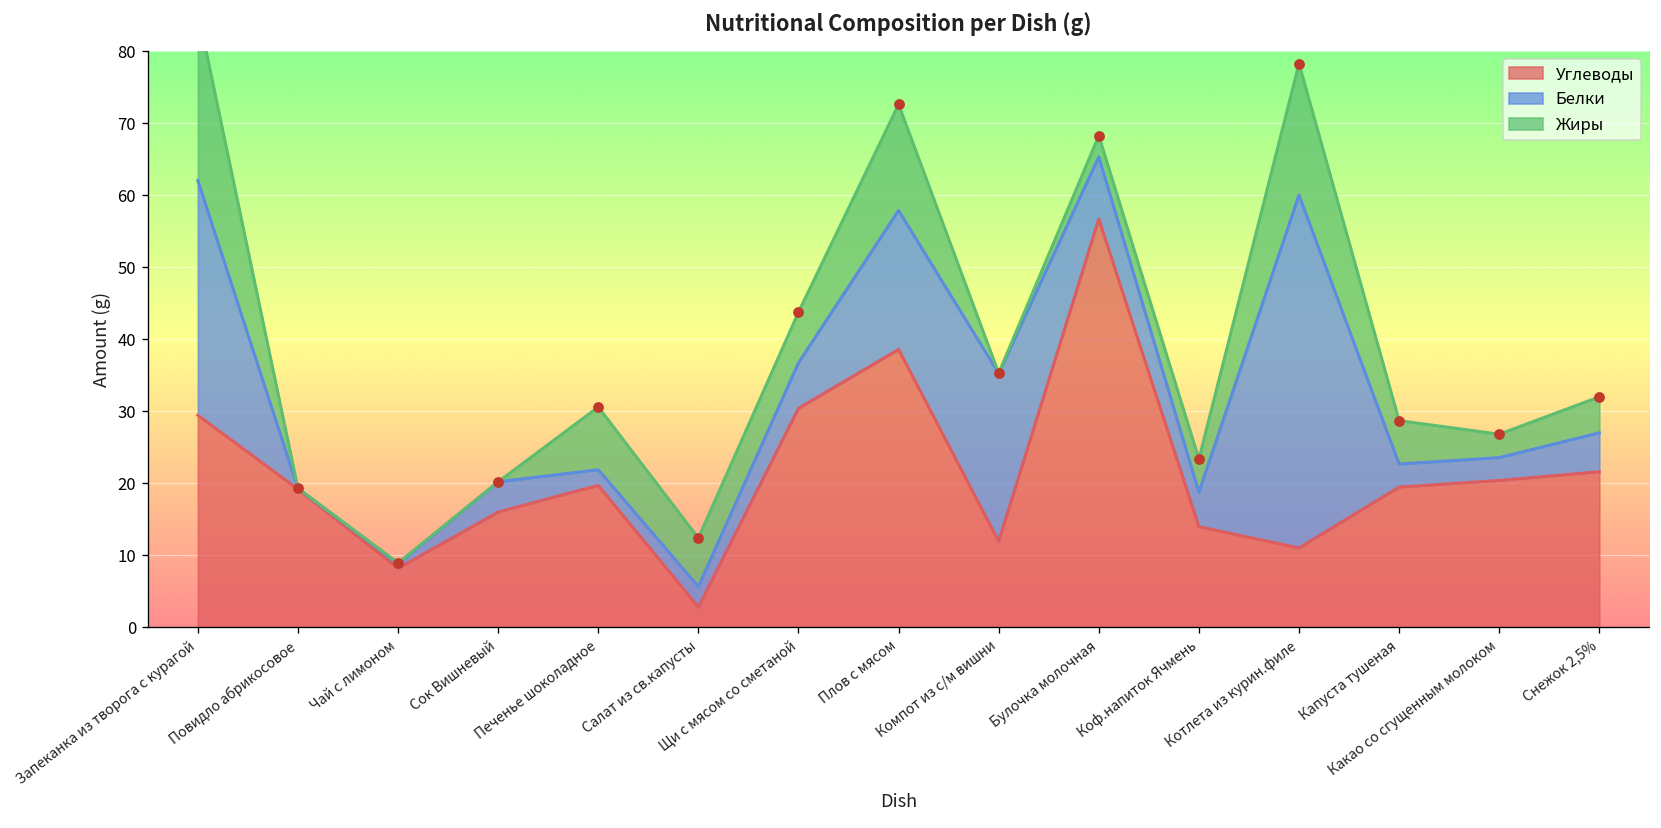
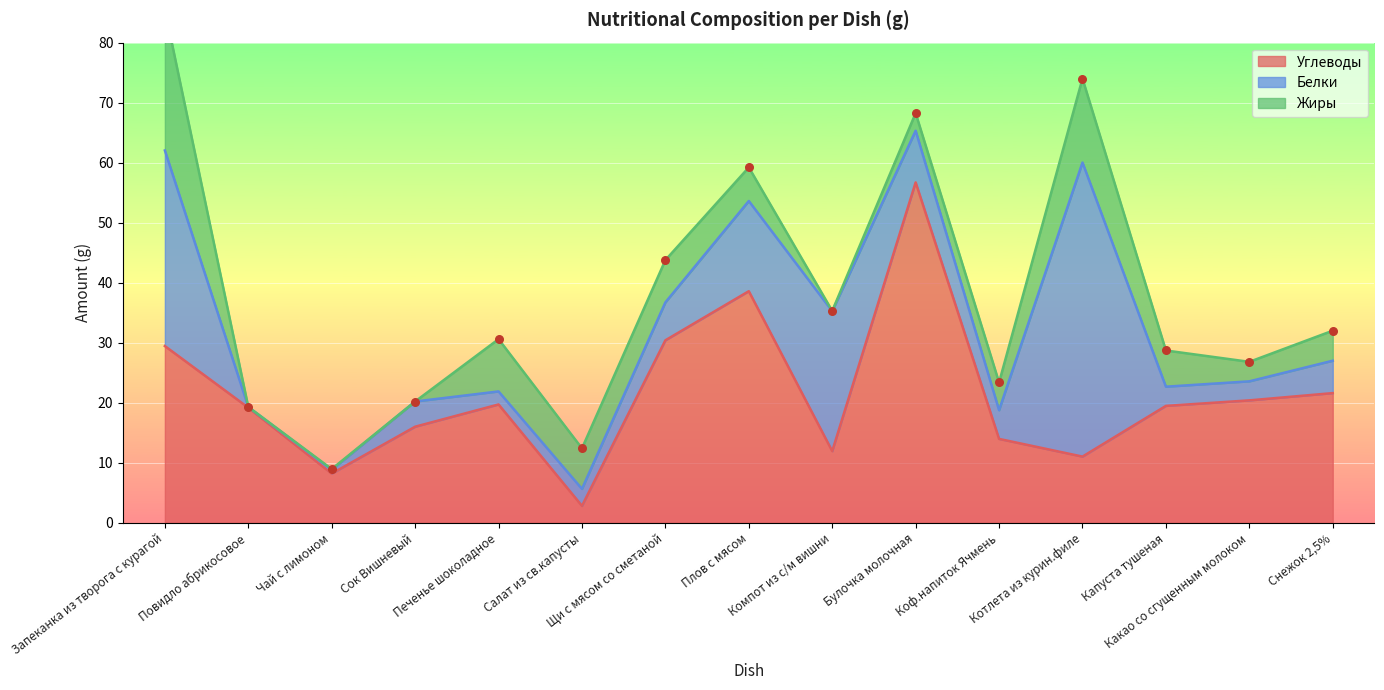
Белки, Плов с мясом: 19 -> 15
Жиры, Плов с мясом: 15 -> 6
Жиры, Котлета из курин.филе: 18 -> 14
